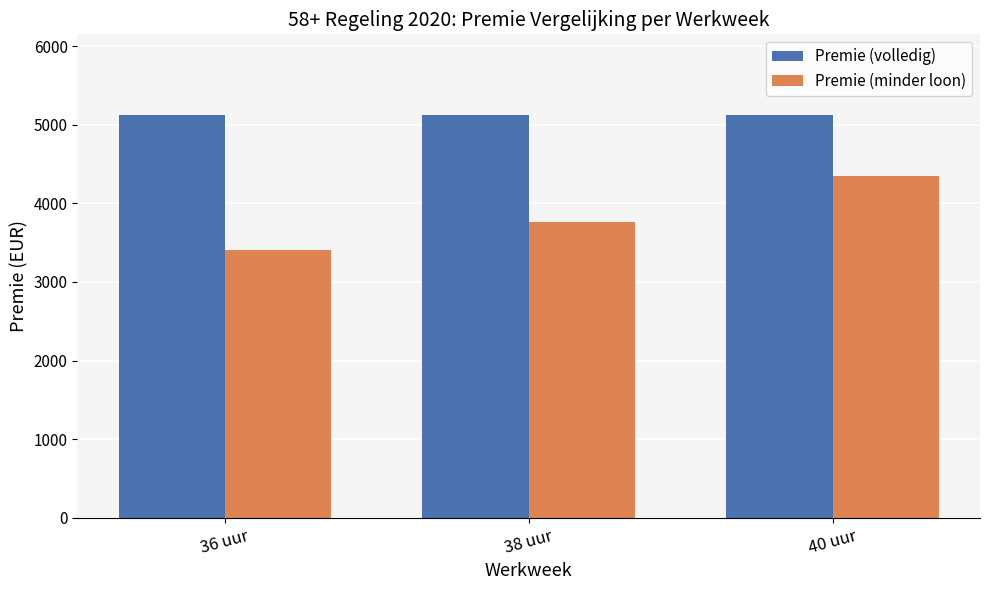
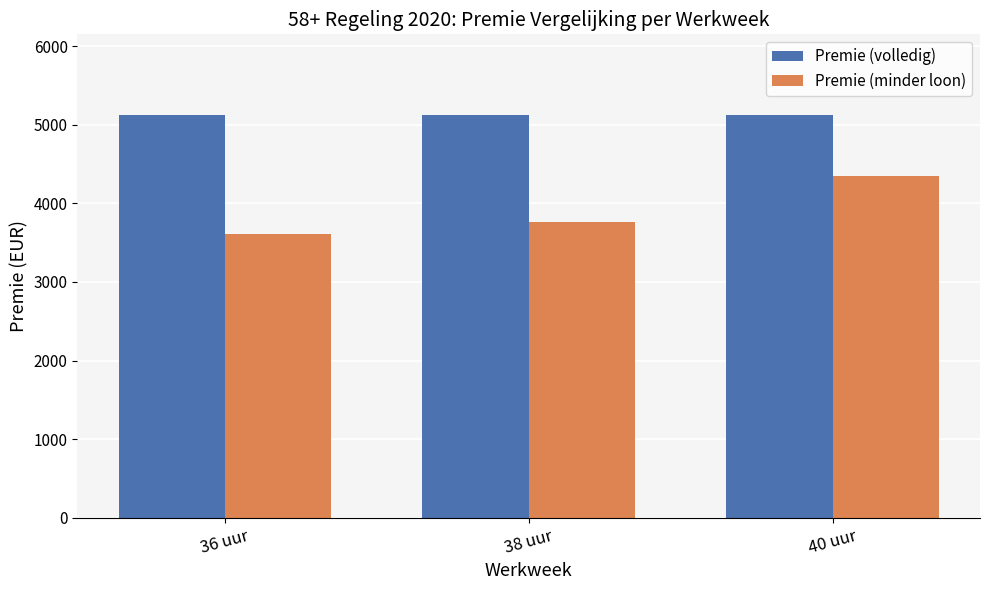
Premie (minder loon), 36 uur: 3400 -> 3600
